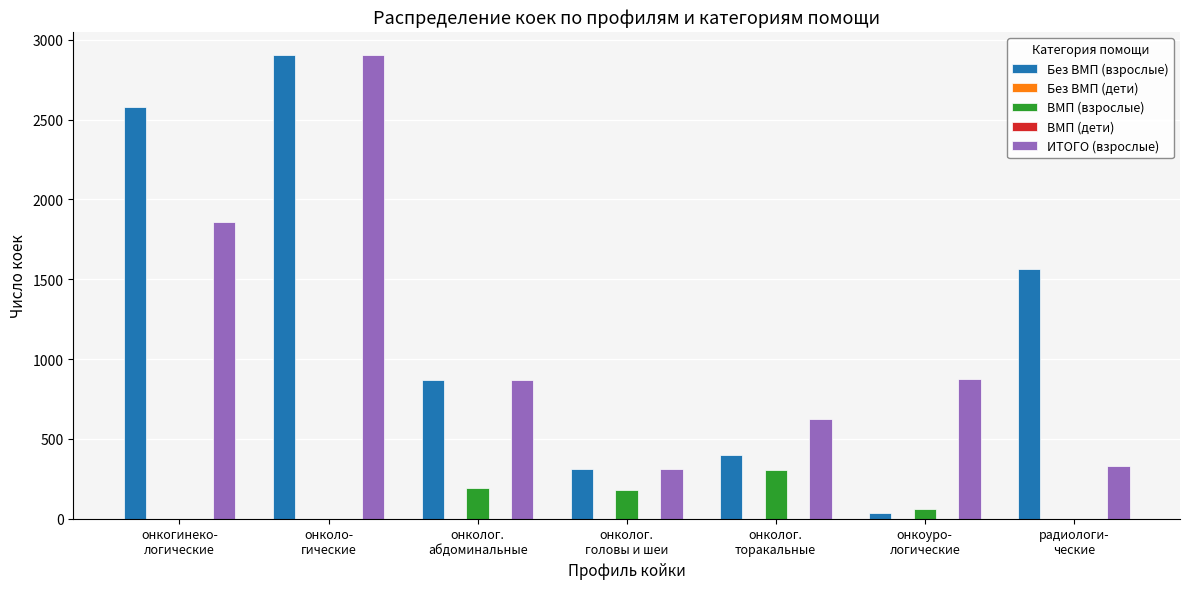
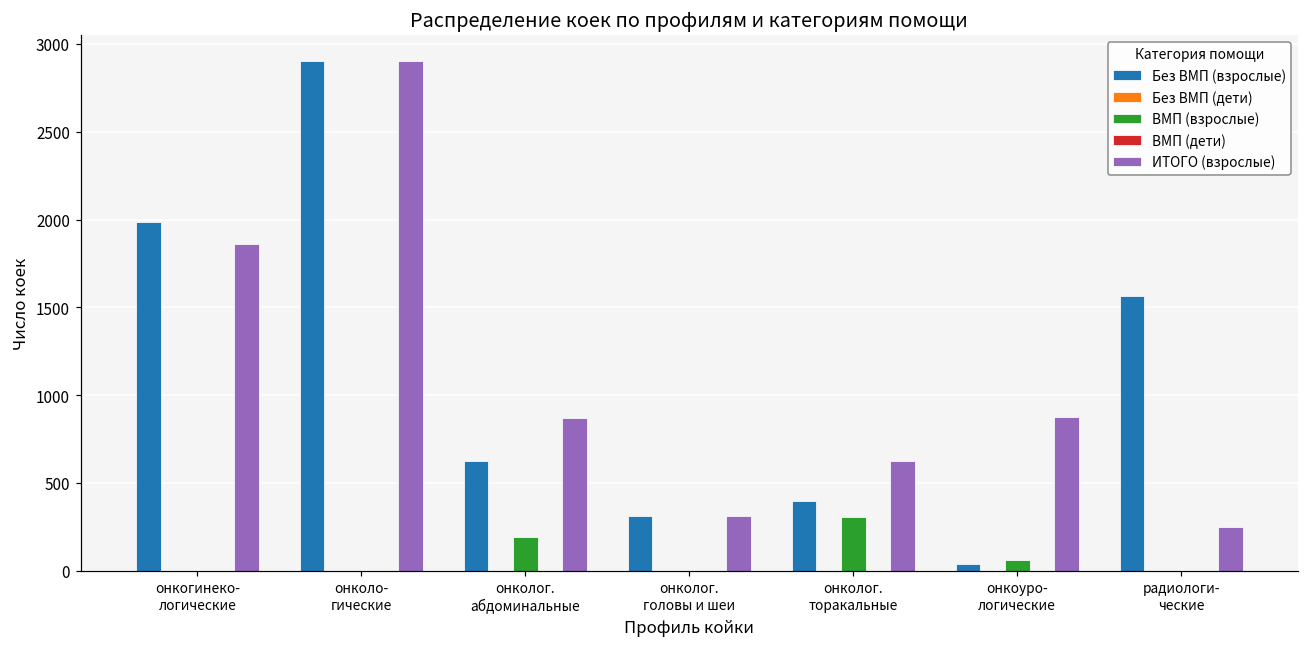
Без ВМП (взрослые), онкогинеко- логические: 2580 -> 1990
Без ВМП (взрослые), онколог. абдоминальные: 870 -> 620
ВМП (взрослые), онколог. головы и шеи: 180 -> 0
ИТОГО (взрослые), радиологи- ческие: 330 -> 250
